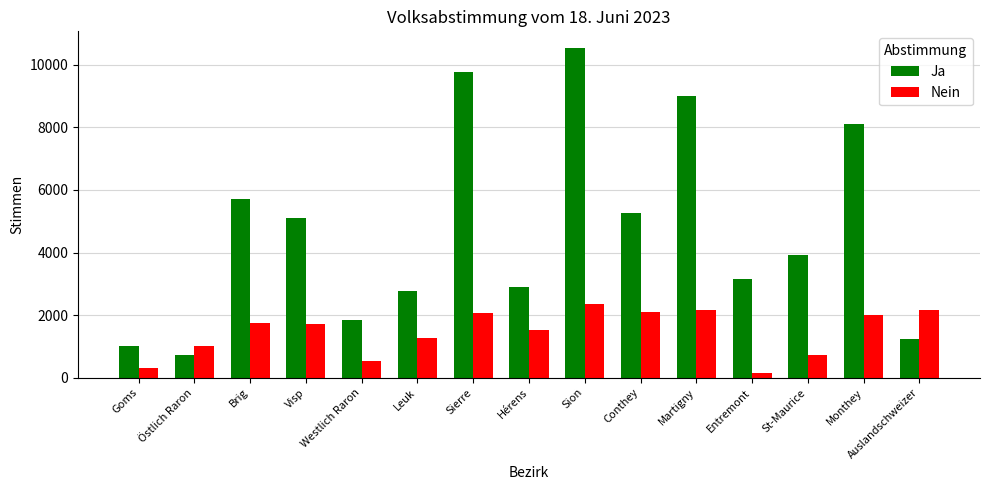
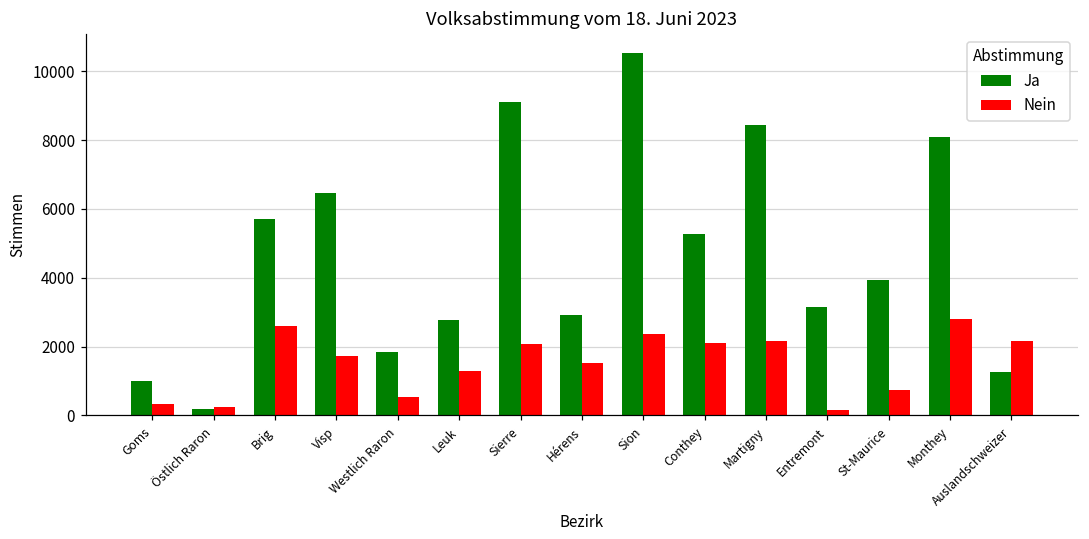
Ja, Östlich Raron: 700 -> 200
Nein, Östlich Raron: 1000 -> 200
Nein, Brig: 1700 -> 2600
Ja, Visp: 5100 -> 6500
Ja, Sierre: 9800 -> 9100
Ja, Martigny: 9000 -> 8400
Nein, Monthey: 2000 -> 2800
